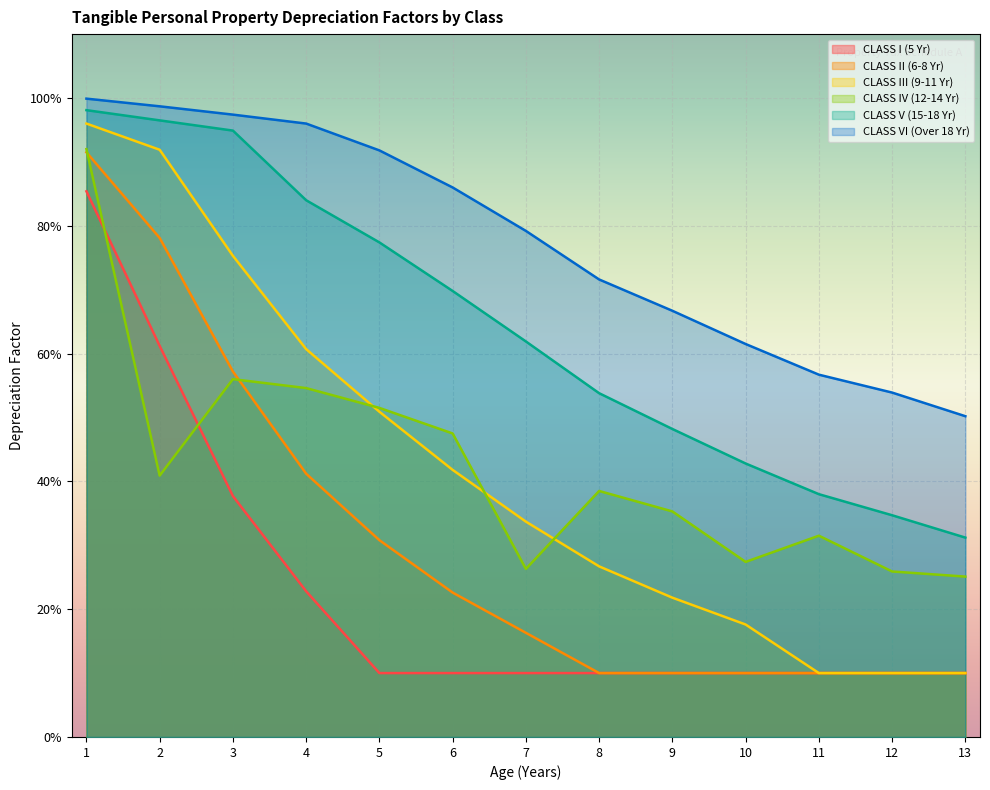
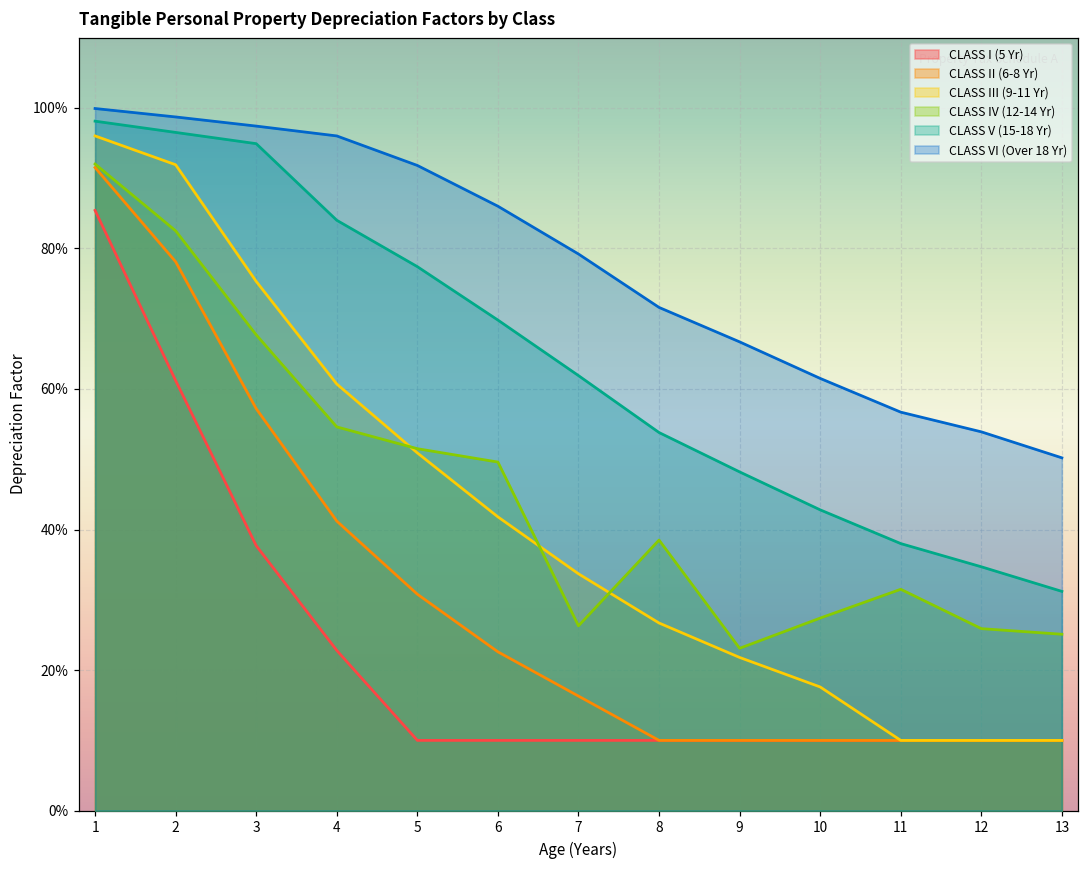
CLASS IV (12-14 Yr), 2: 41% -> 83%
CLASS IV (12-14 Yr), 3: 56% -> 68%
CLASS IV (12-14 Yr), 6: 48% -> 50%
CLASS IV (12-14 Yr), 9: 35% -> 23%
